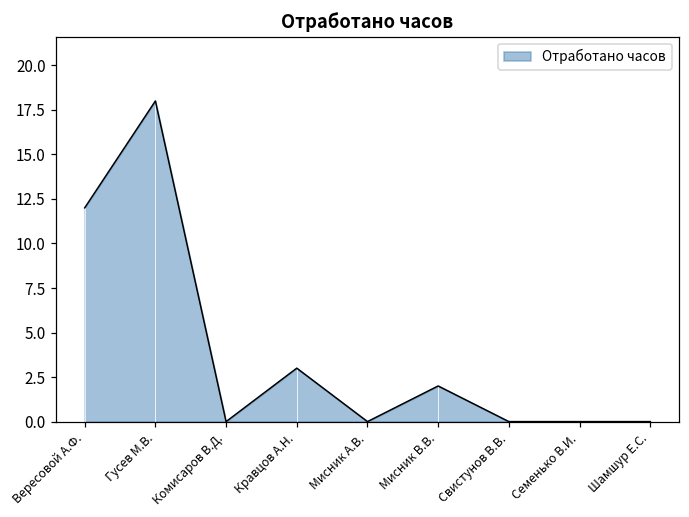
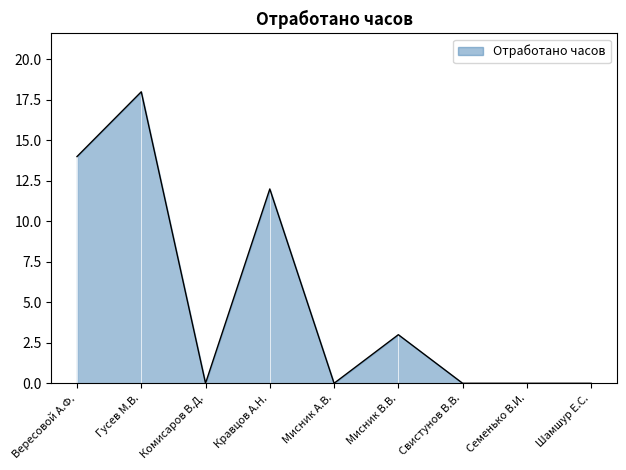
Вересовой А.Ф.: 12 -> 14
Кравцов А.Н.: 3 -> 12
Мисник В.В.: 2 -> 3
